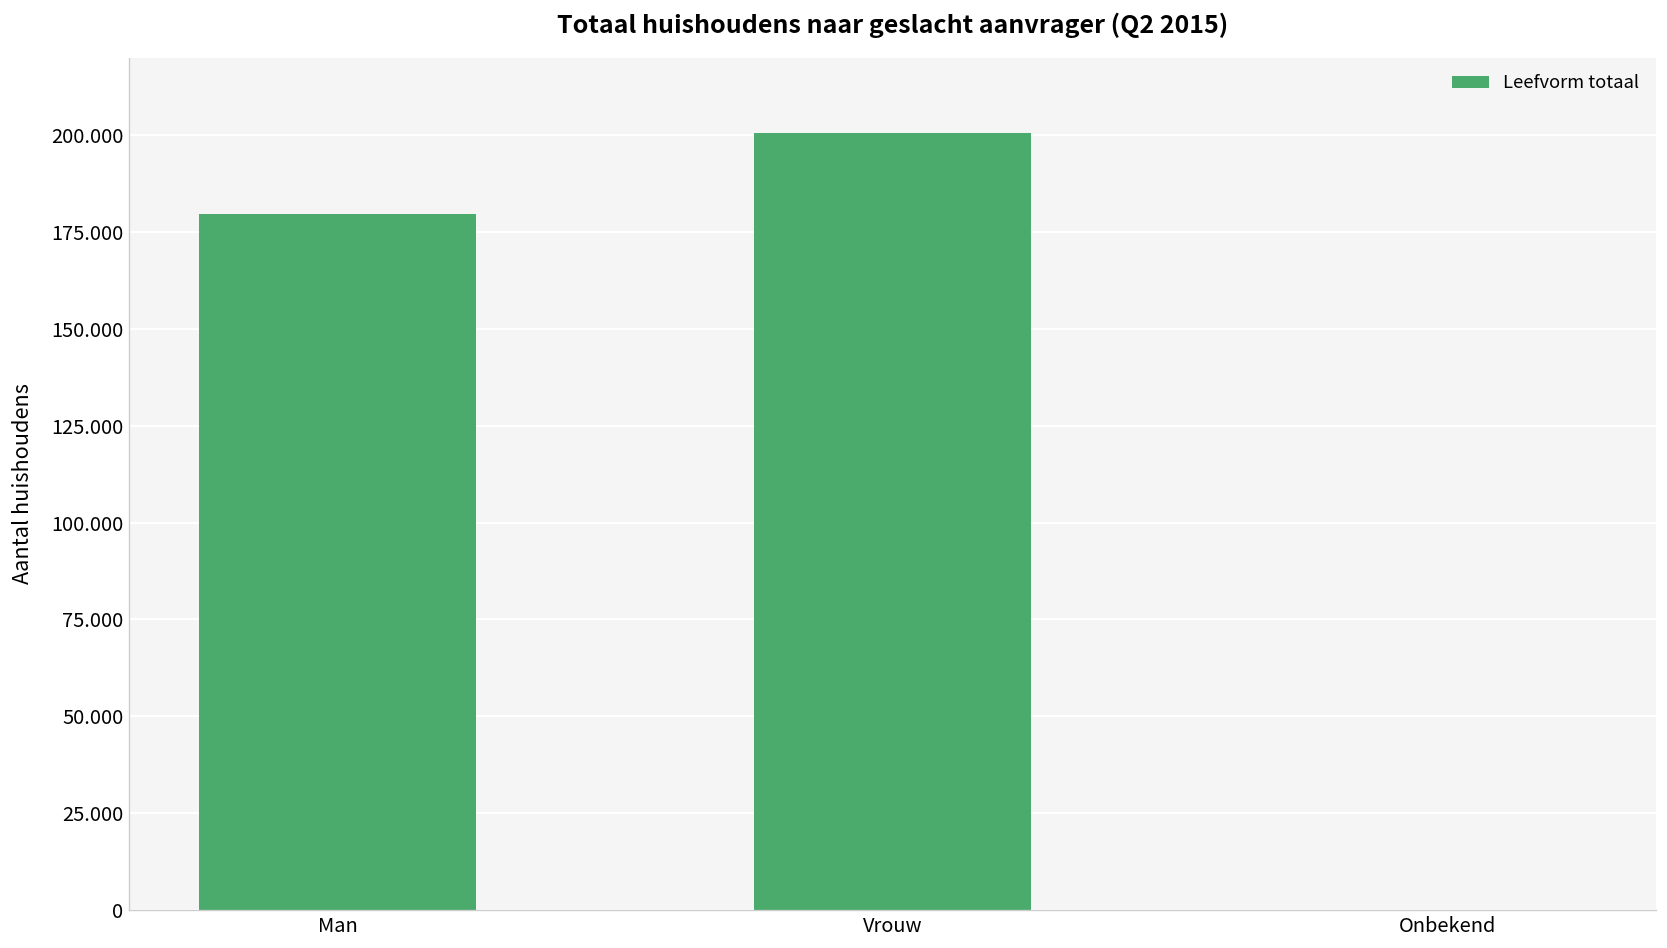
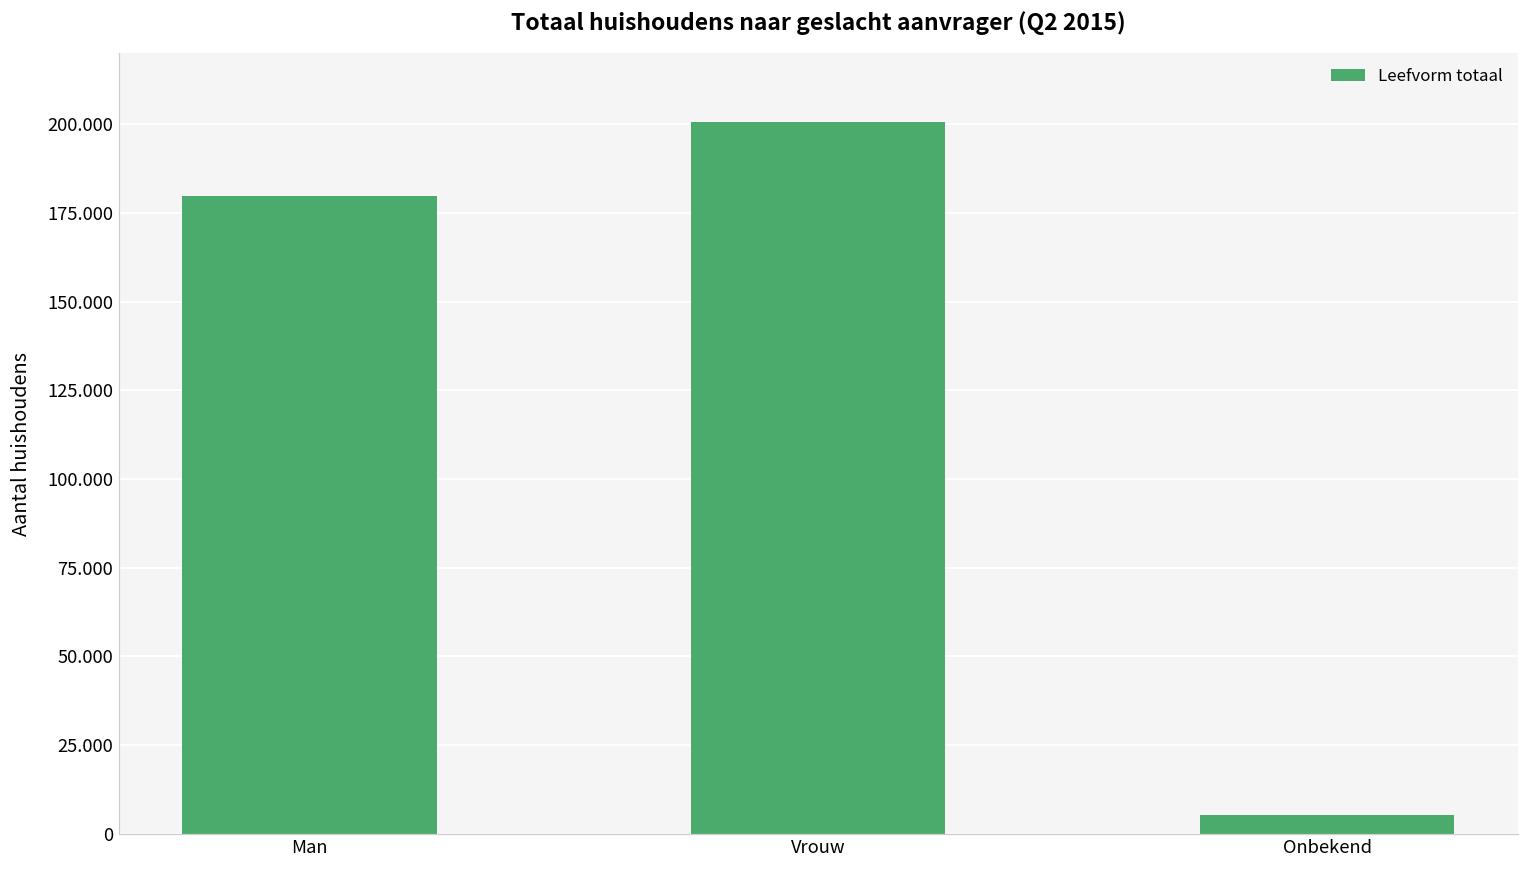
Onbekend: 0 -> 5
